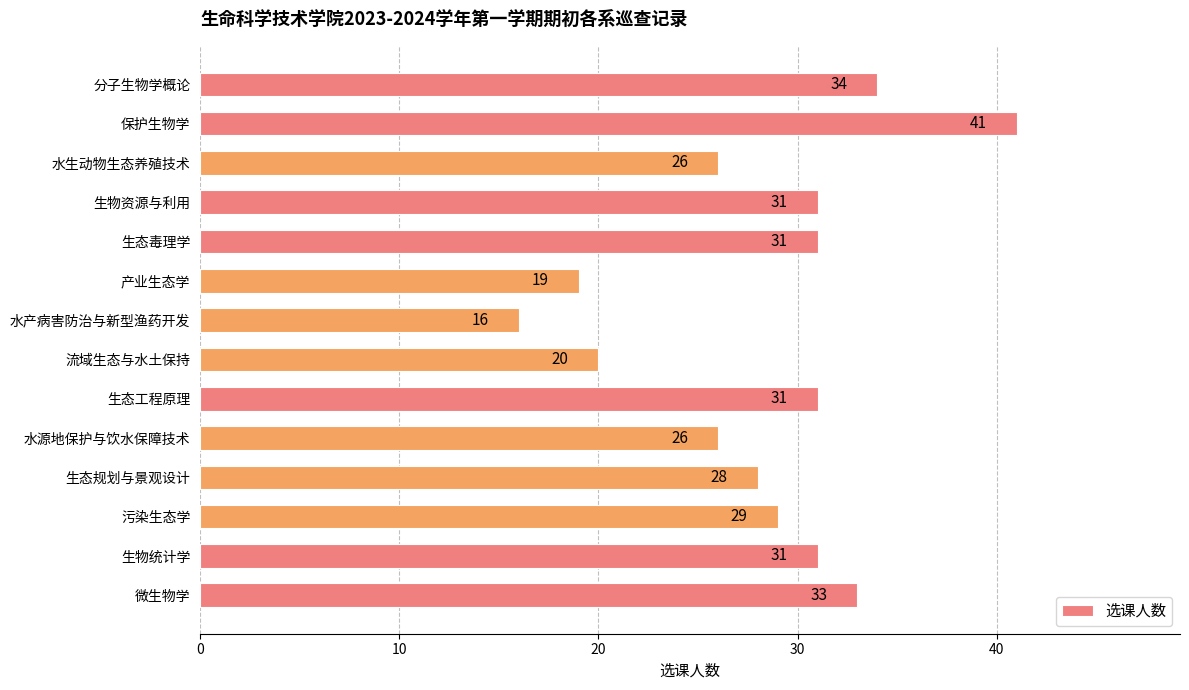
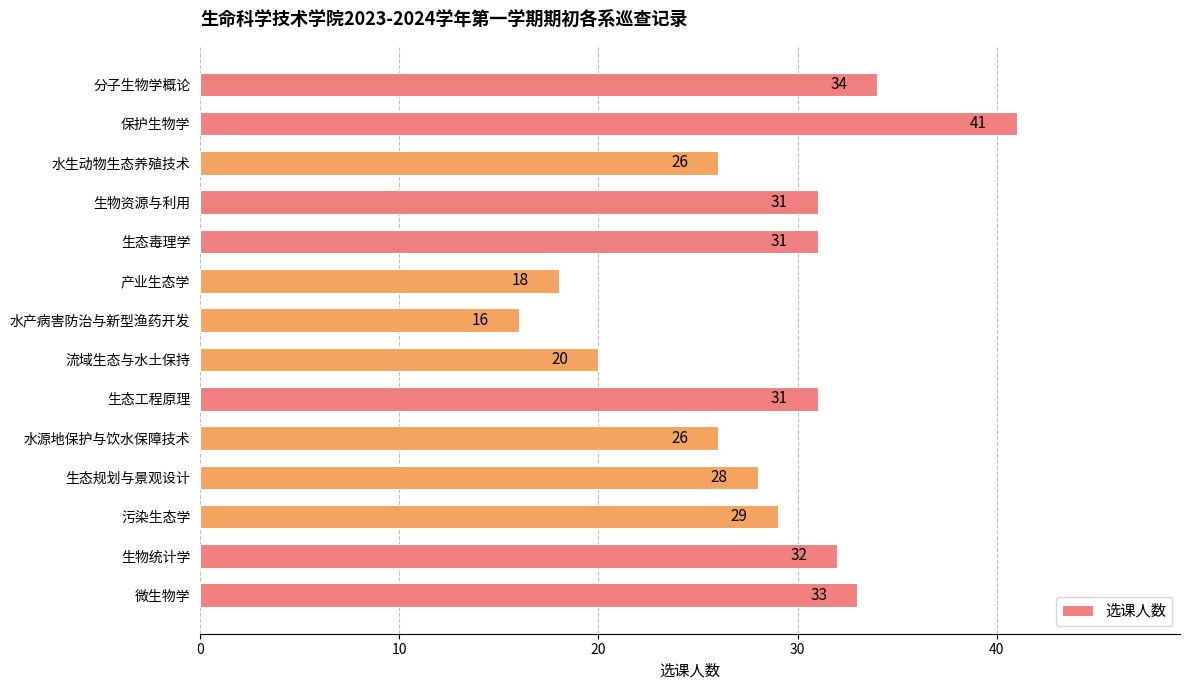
产业生态学: 19 -> 18
生物统计学: 31 -> 32
